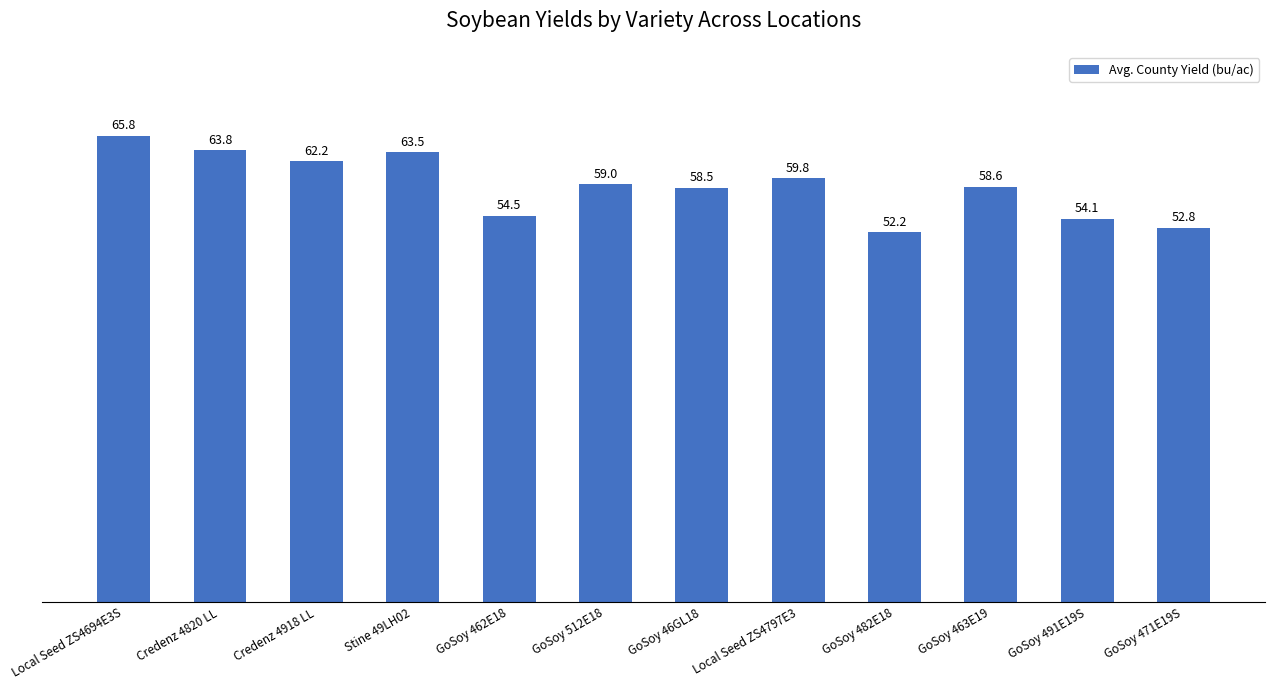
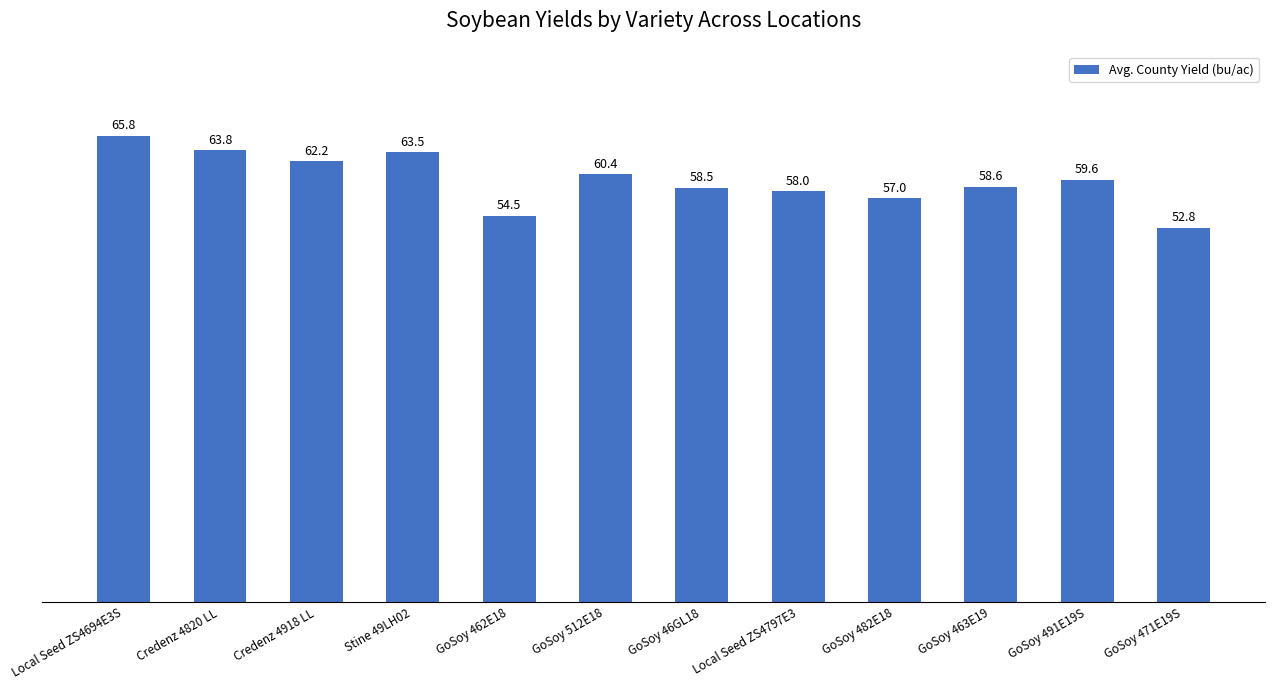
GoSoy 512E18: 59.0 -> 60.4
Local Seed ZS4797E3: 59.8 -> 58.0
GoSoy 482E18: 52.2 -> 57.0
GoSoy 491E19S: 54.1 -> 59.6
